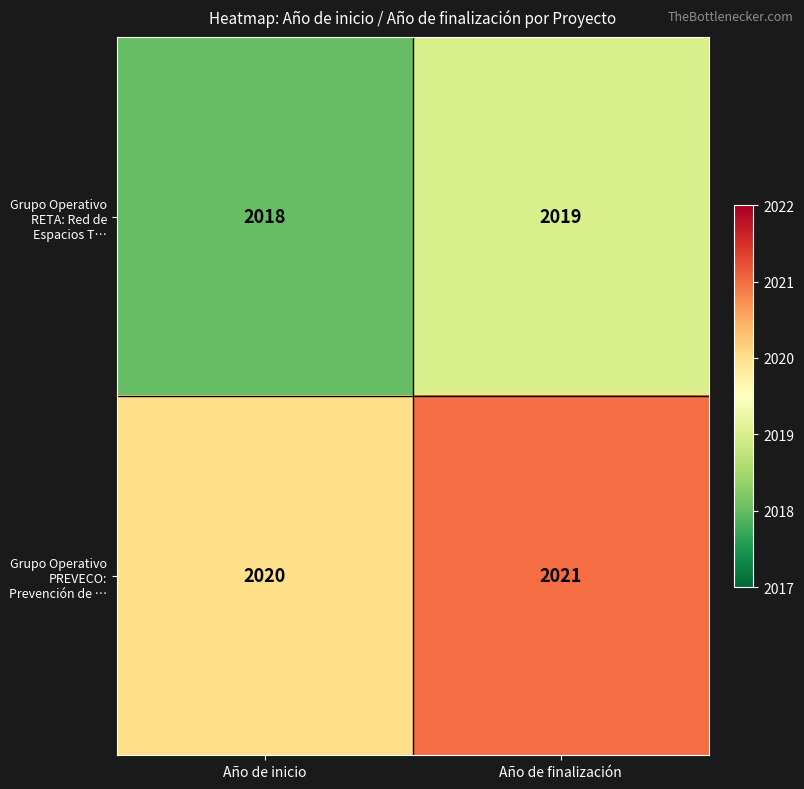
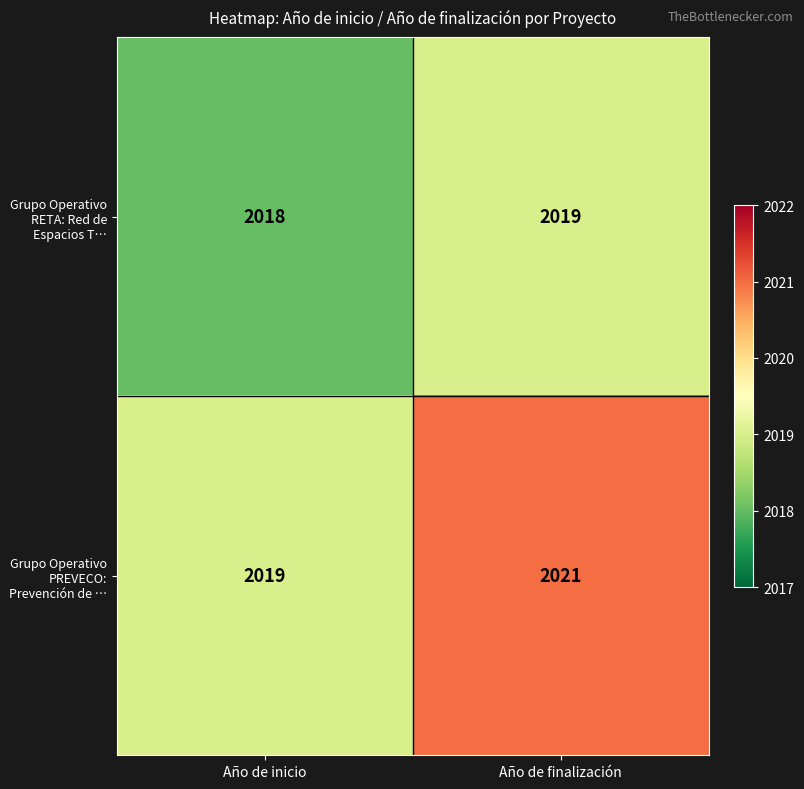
Grupo Operativo PREVECO: Prevención de …, Año de inicio: 2020 -> 2019
